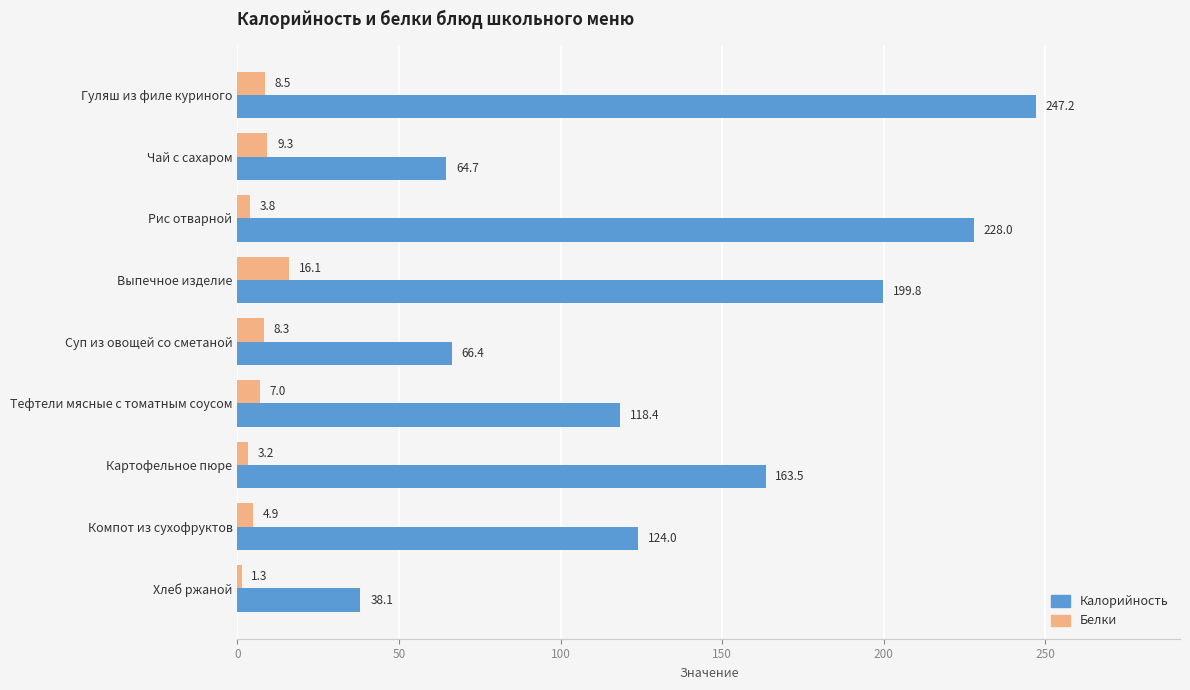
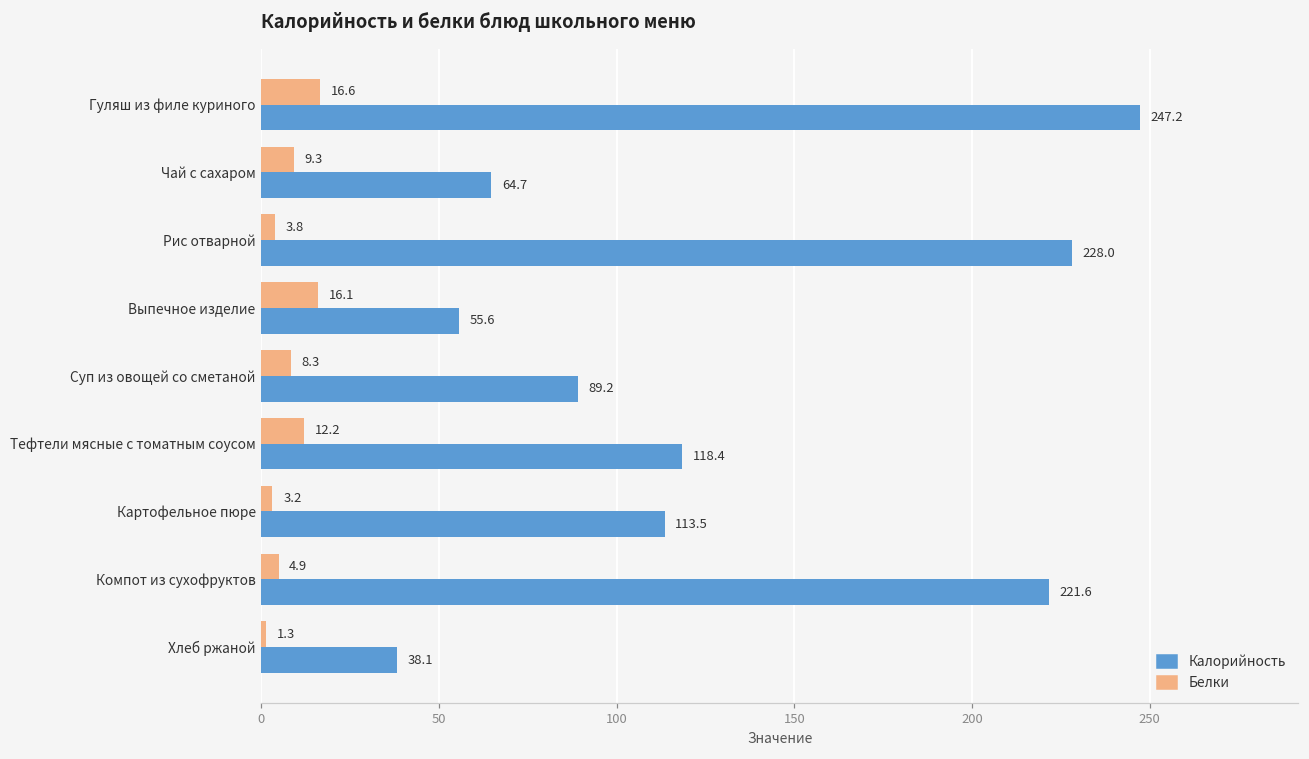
Белки, Гуляш из филе куриного: 8.5 -> 16.6
Калорийность, Выпечное изделие: 199.8 -> 55.6
Калорийность, Суп из овощей со сметаной: 66.4 -> 89.2
Белки, Тефтели мясные с томатным соусом: 7.0 -> 12.2
Калорийность, Картофельное пюре: 163.5 -> 113.5
Калорийность, Компот из сухофруктов: 124.0 -> 221.6
